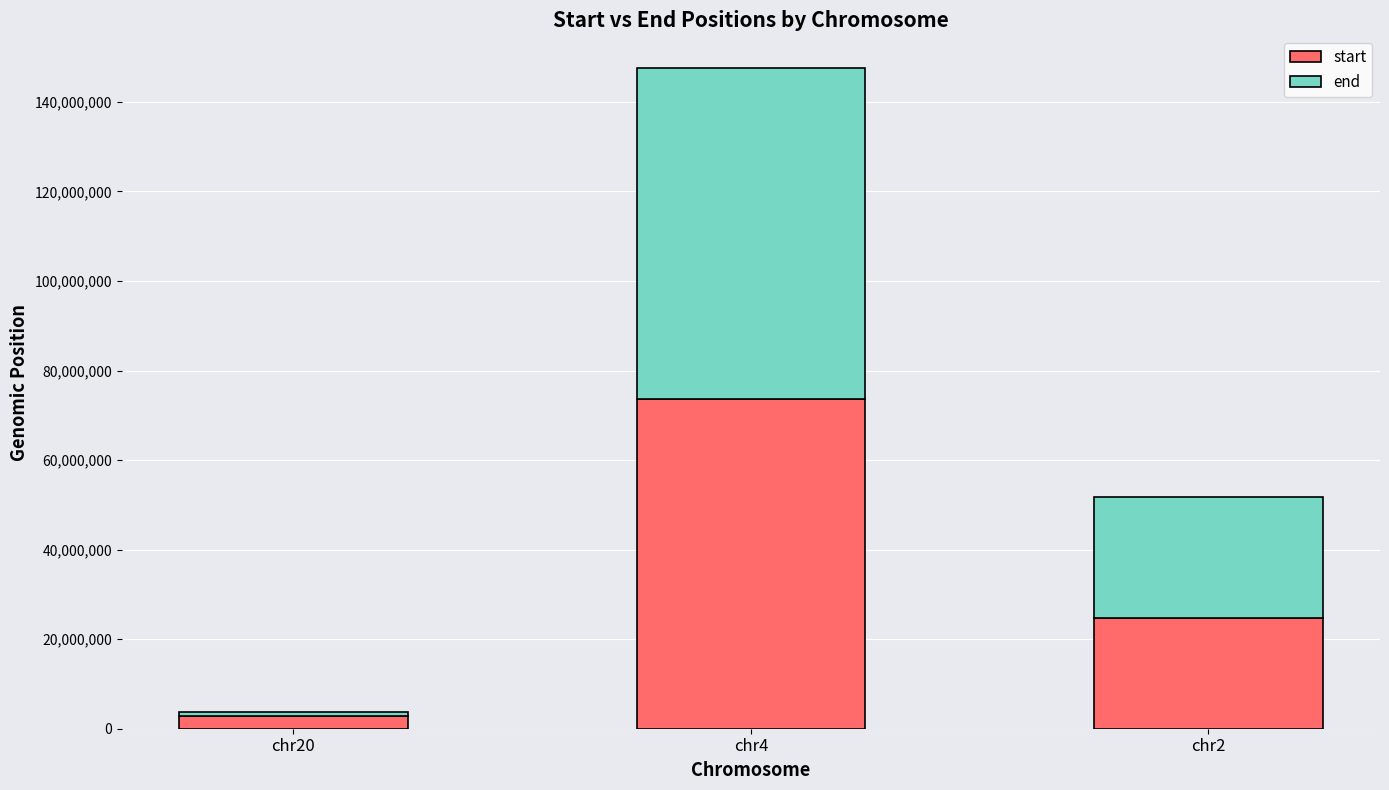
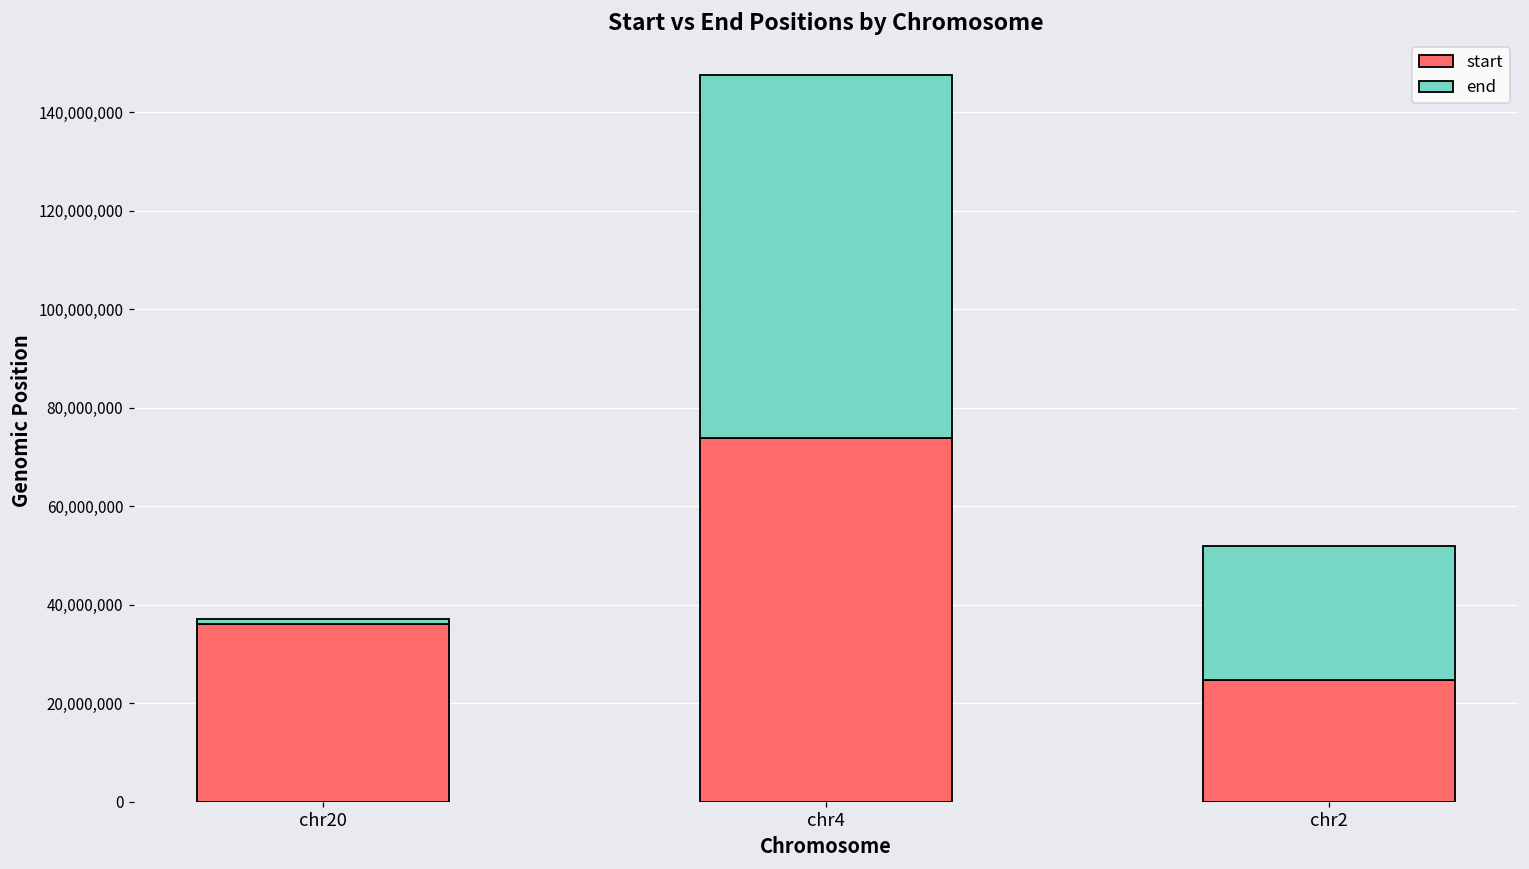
start, chr20: 3,000,000 -> 36,000,000
